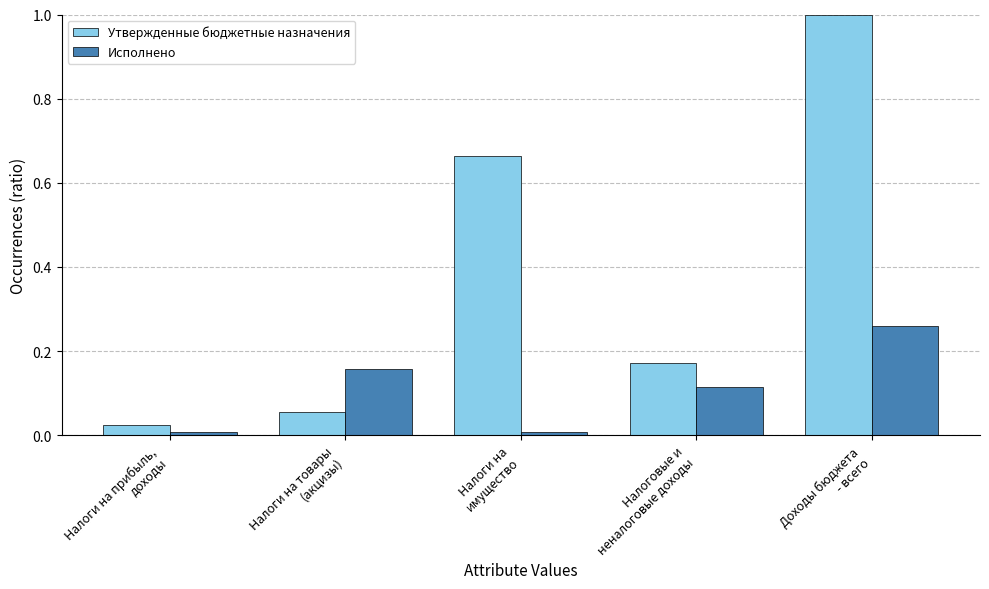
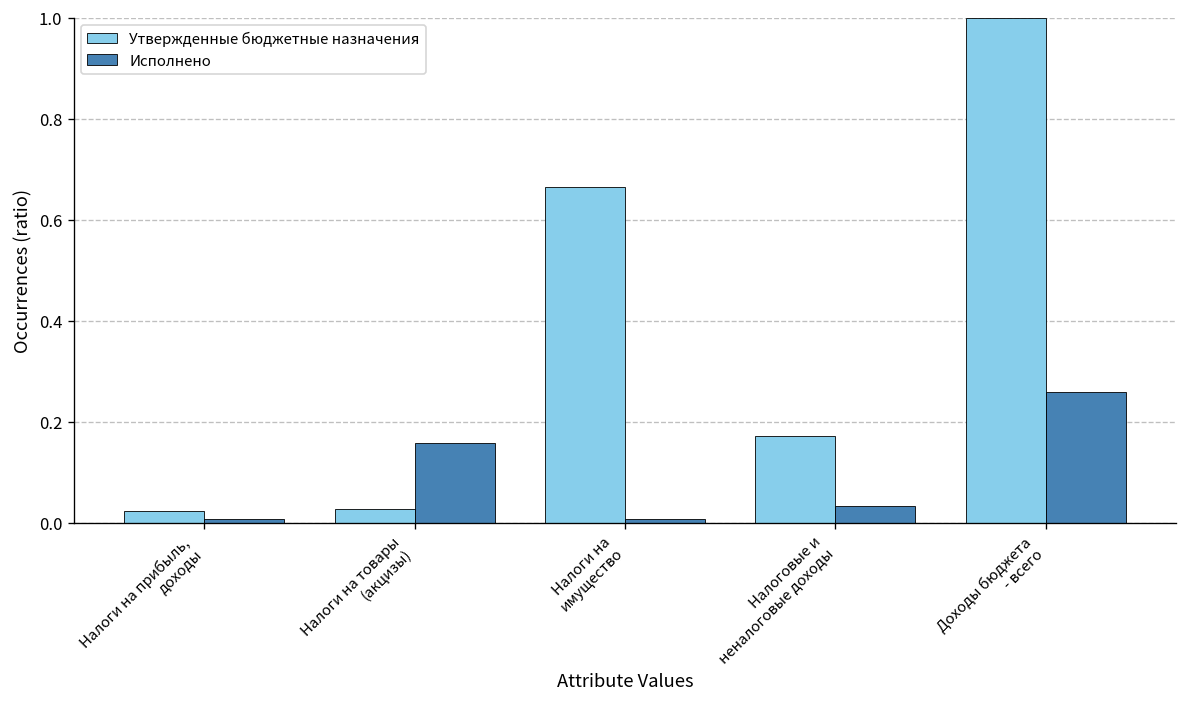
Утвержденные бюджетные назначения, Налоги на товары (акцизы): 0.06 -> 0.03
Исполнено, Налоговые и неналоговые доходы: 0.12 -> 0.03
